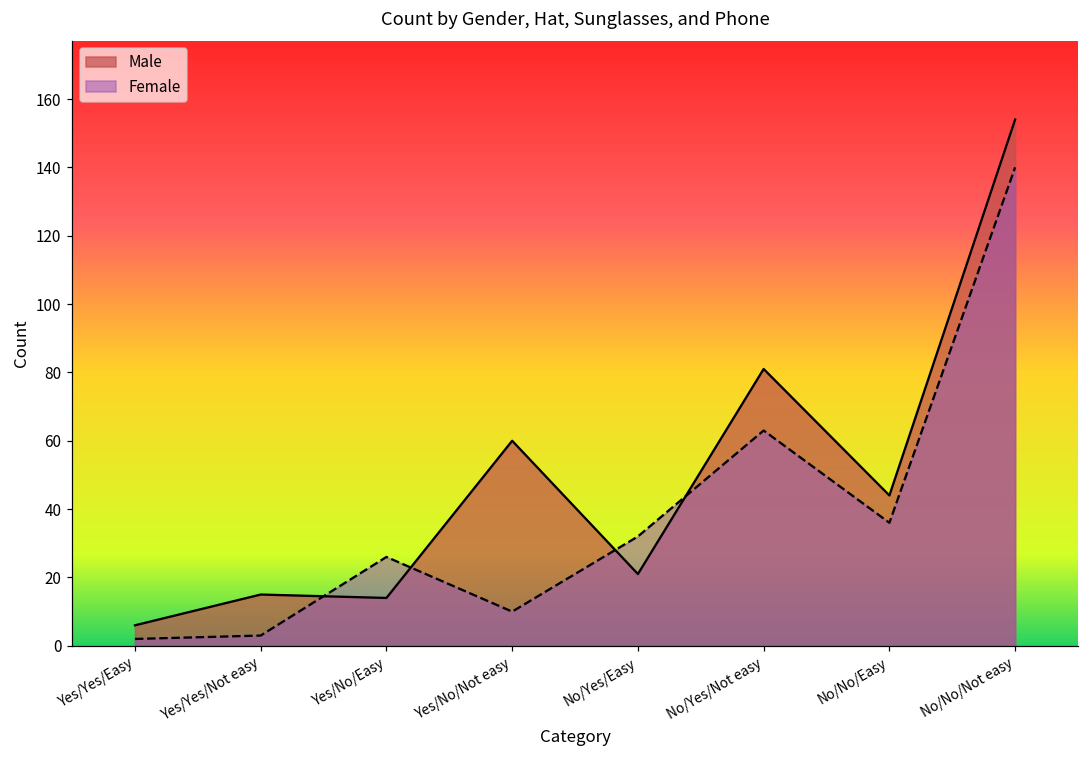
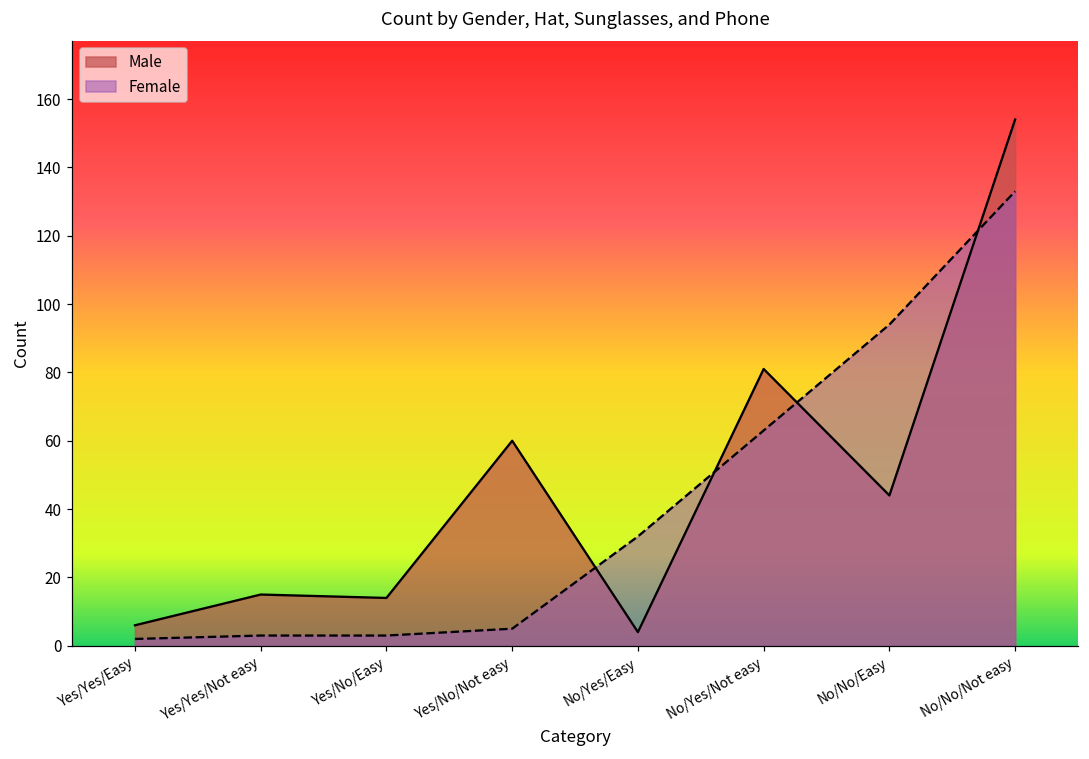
Female, Yes/No/Easy: 26 -> 3
Female, Yes/No/Not easy: 10 -> 5
Male, No/Yes/Easy: 21 -> 4
Female, No/No/Easy: 36 -> 94
Female, No/No/Not easy: 140 -> 133
